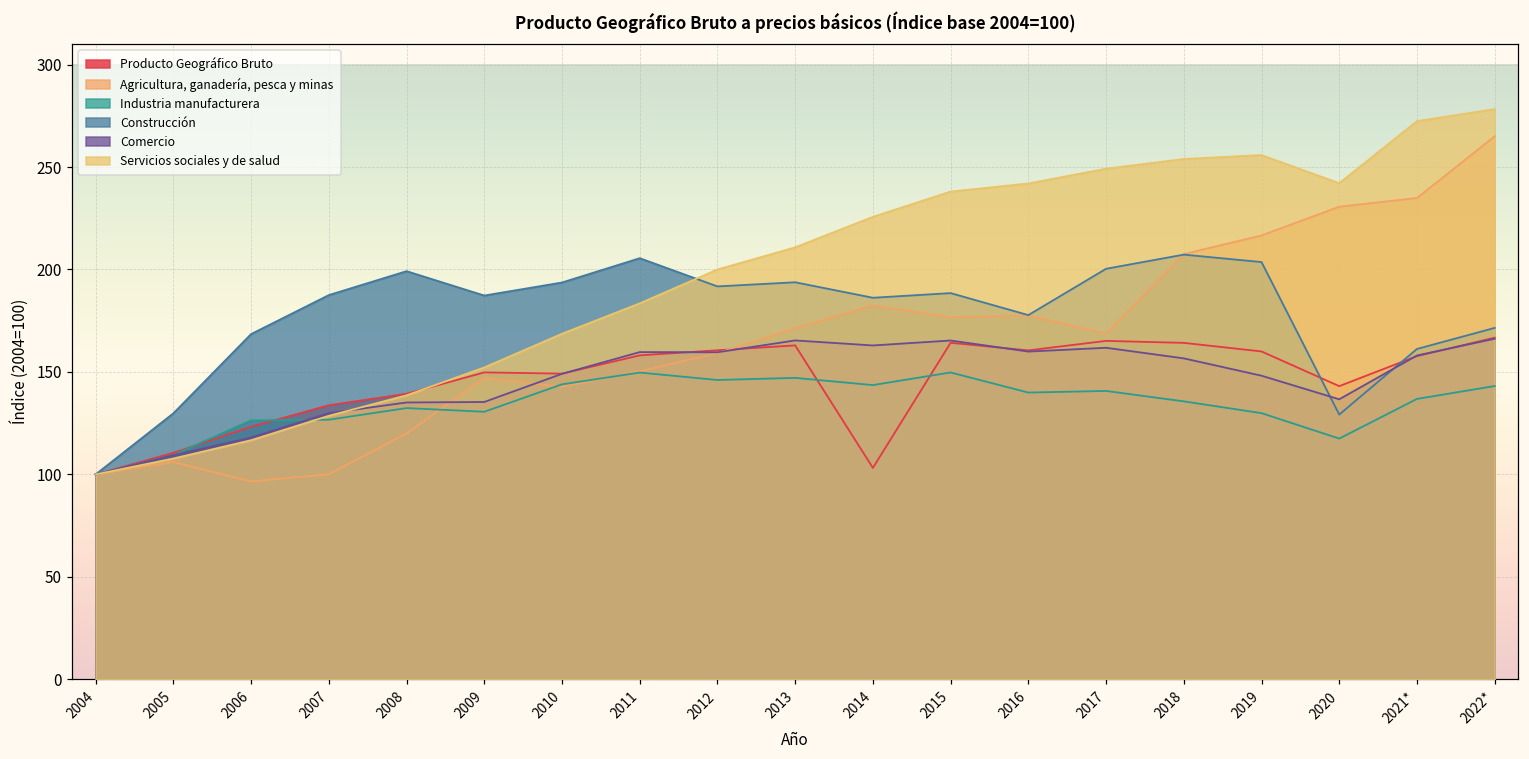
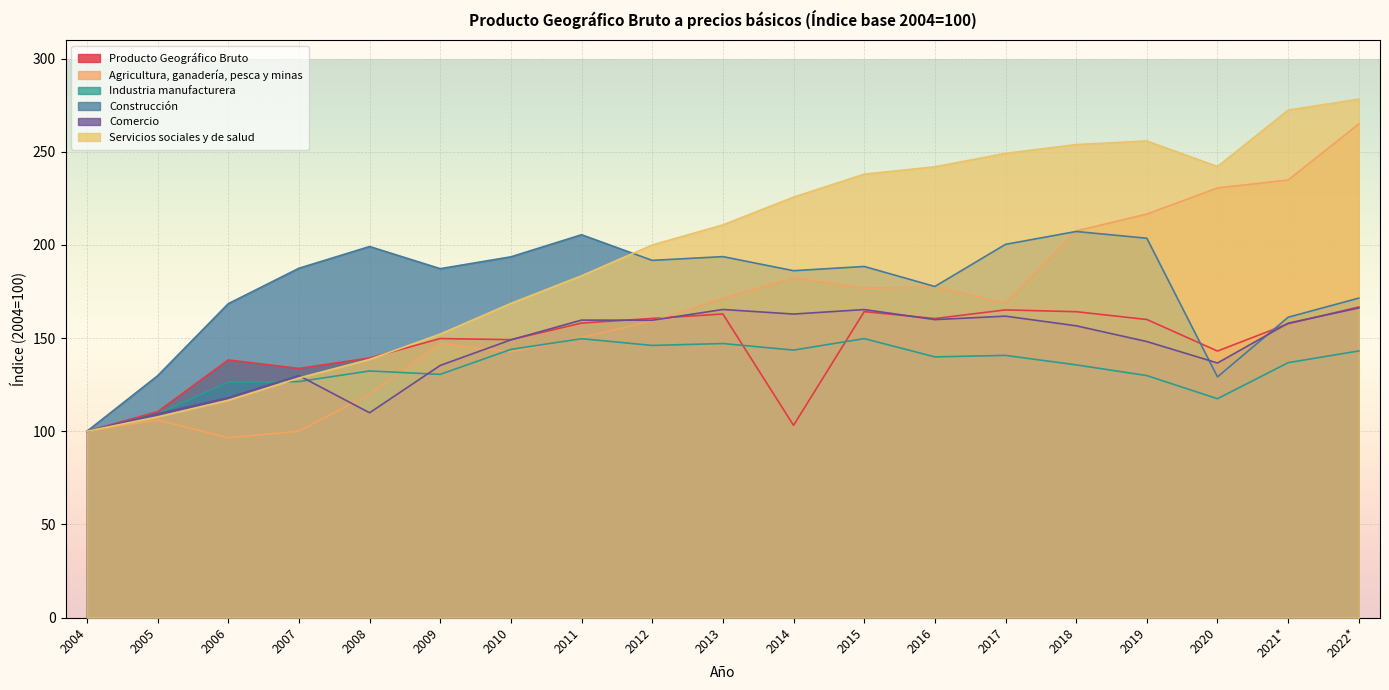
Producto Geográfico Bruto, 2006: 123 -> 138
Comercio, 2008: 135 -> 110
